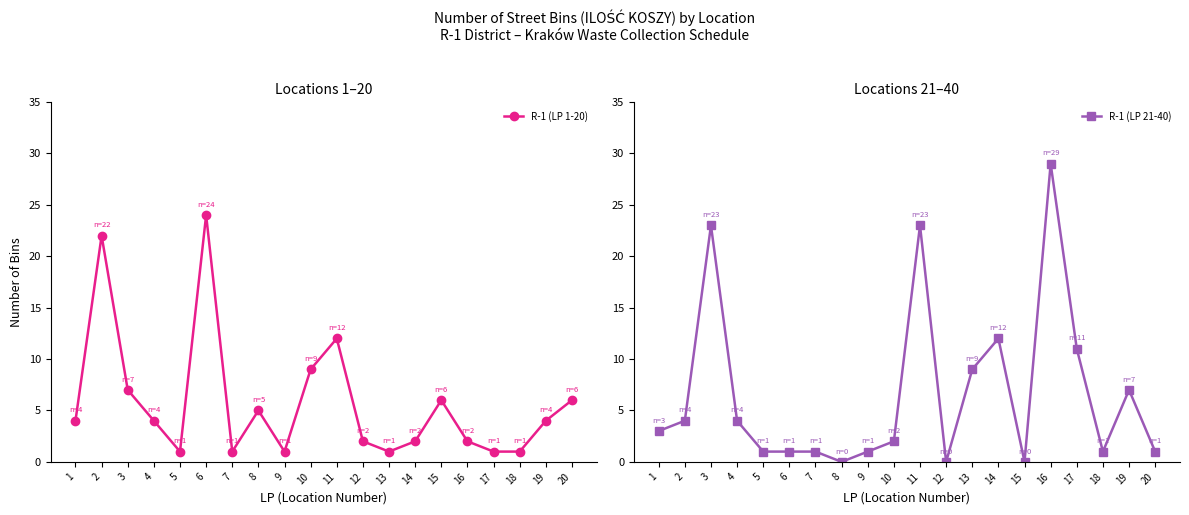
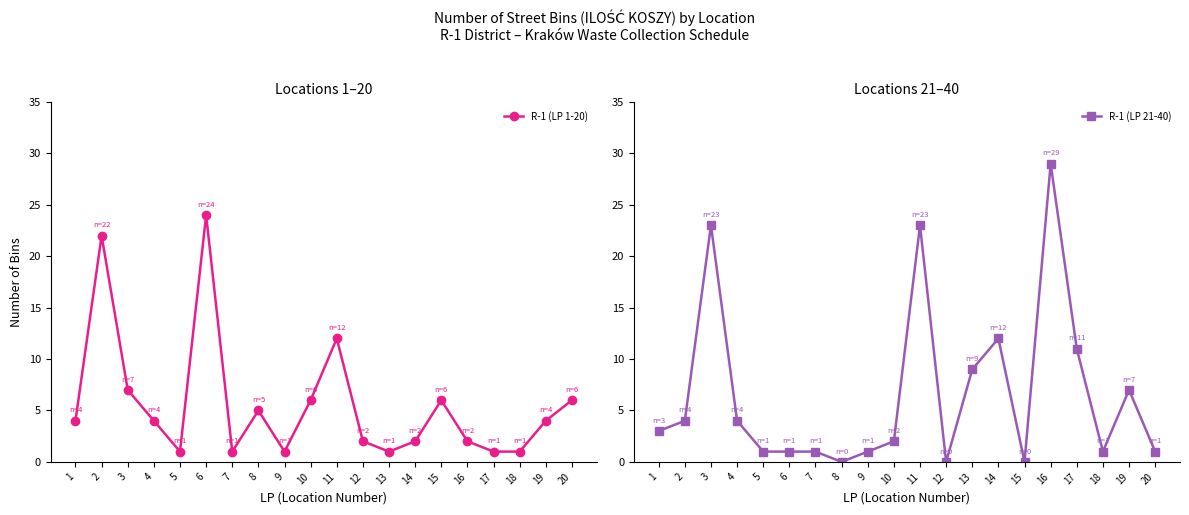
Locations 1–20, 10: 9 -> 6
